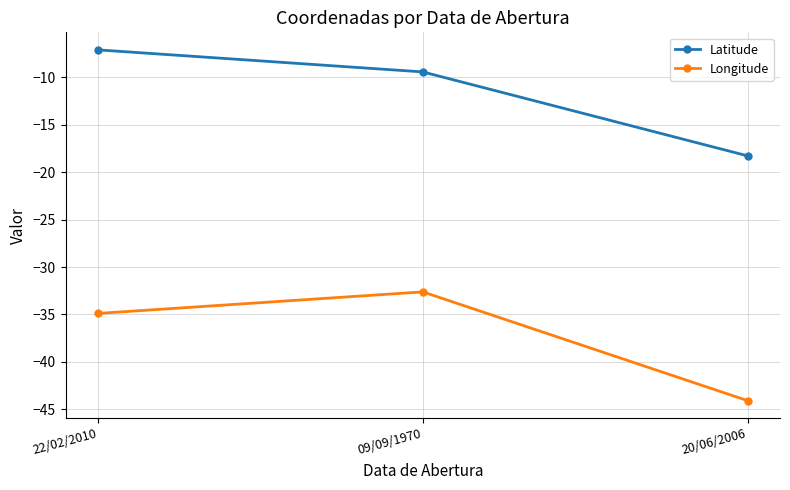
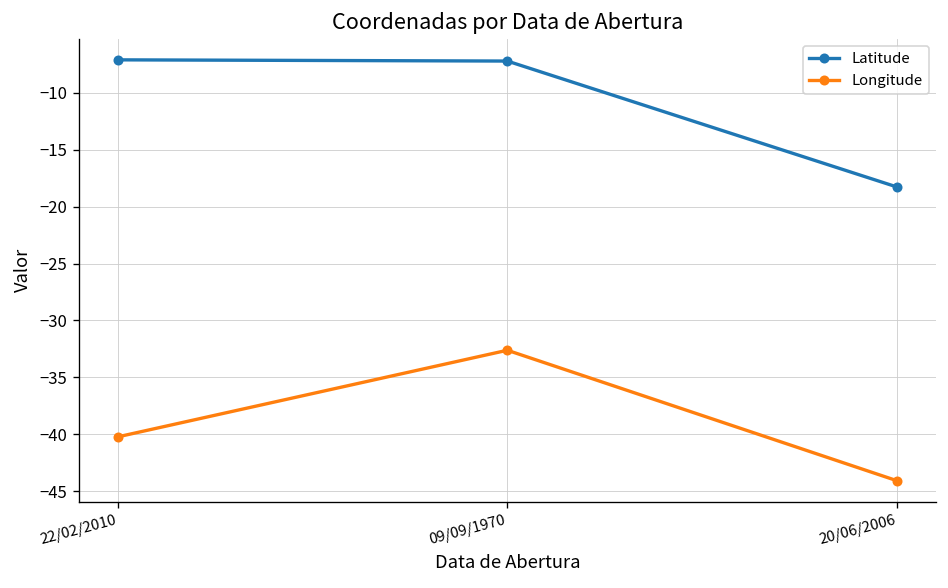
Longitude, 22/02/2010: -35 -> -40
Latitude, 09/09/1970: -9 -> -7
